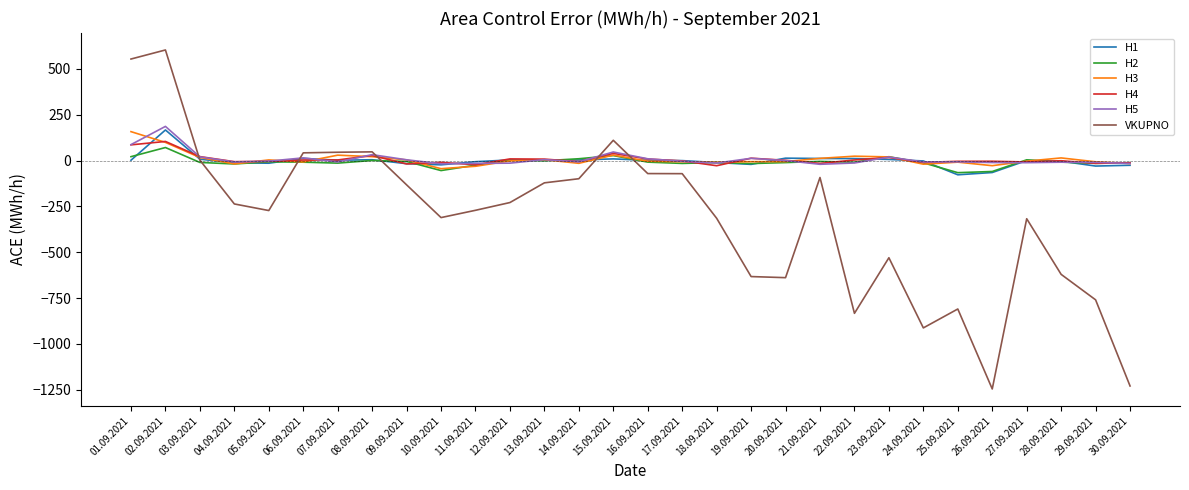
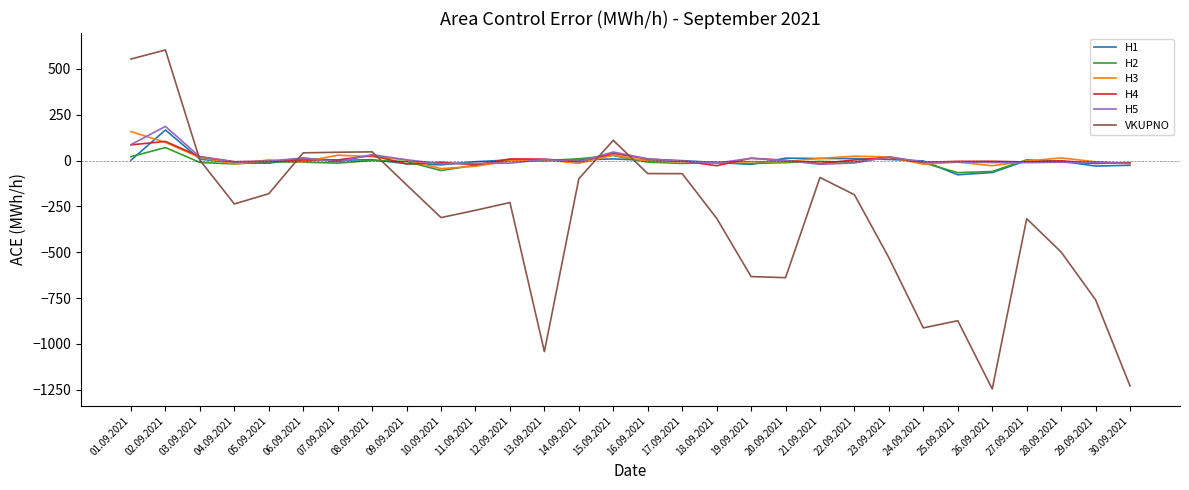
VKUPNO, 05.09.2021: -270 -> -180
VKUPNO, 13.09.2021: -120 -> -1040
VKUPNO, 22.09.2021: -830 -> -190
VKUPNO, 25.09.2021: -810 -> -870
VKUPNO, 28.09.2021: -620 -> -500
